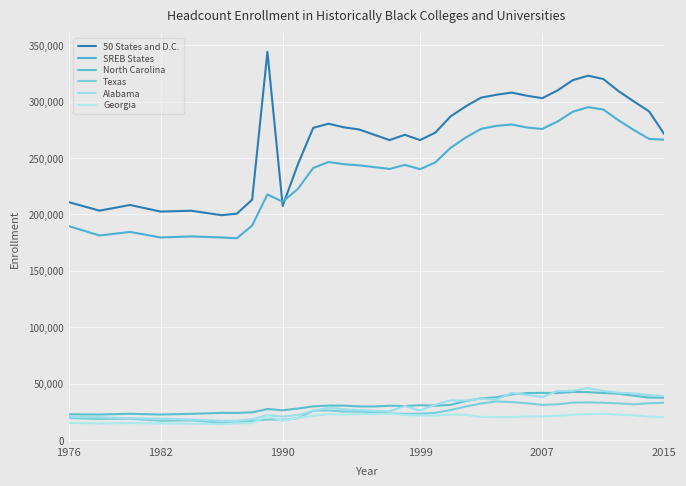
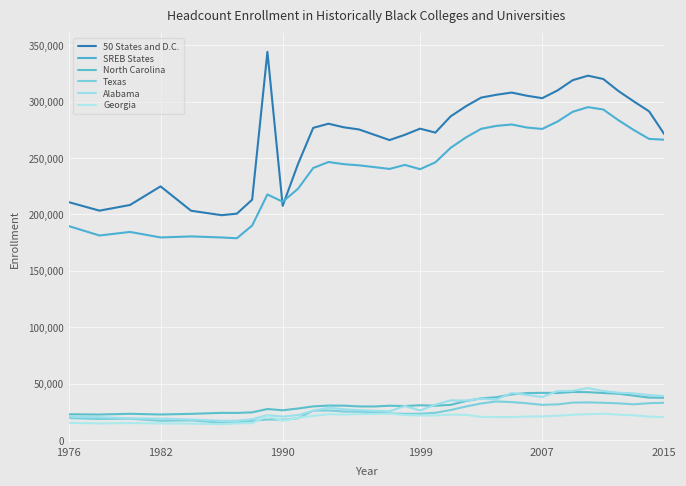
50 States and D.C., 1982: 202,000 -> 225,000
50 States and D.C., 1999: 266,000 -> 276,000
